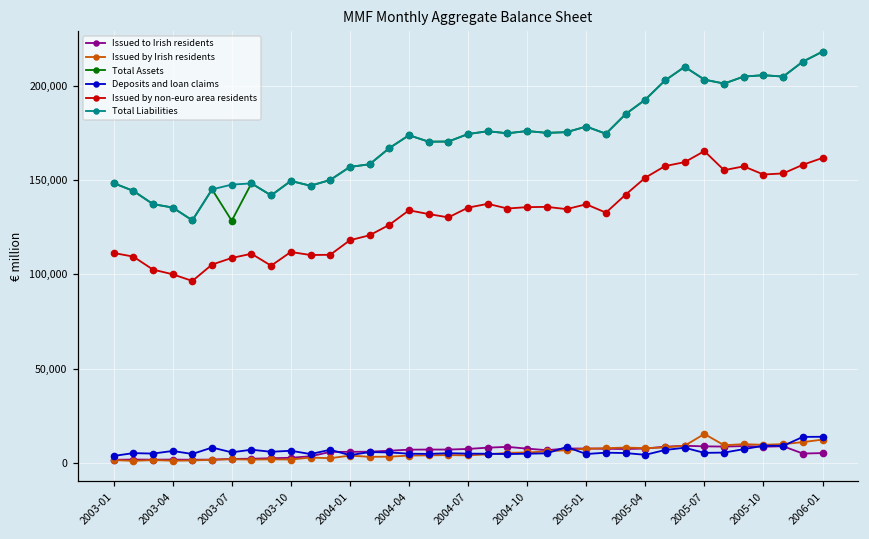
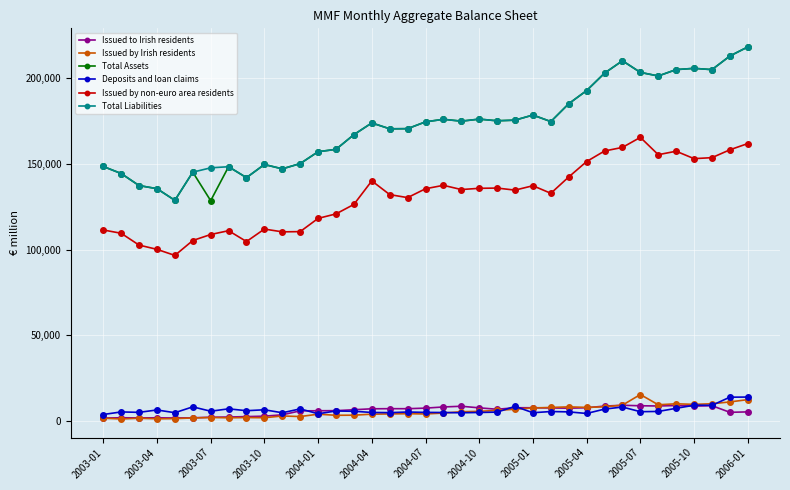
Issued by non-euro area residents, 2004-04: 134,000 -> 140,000
